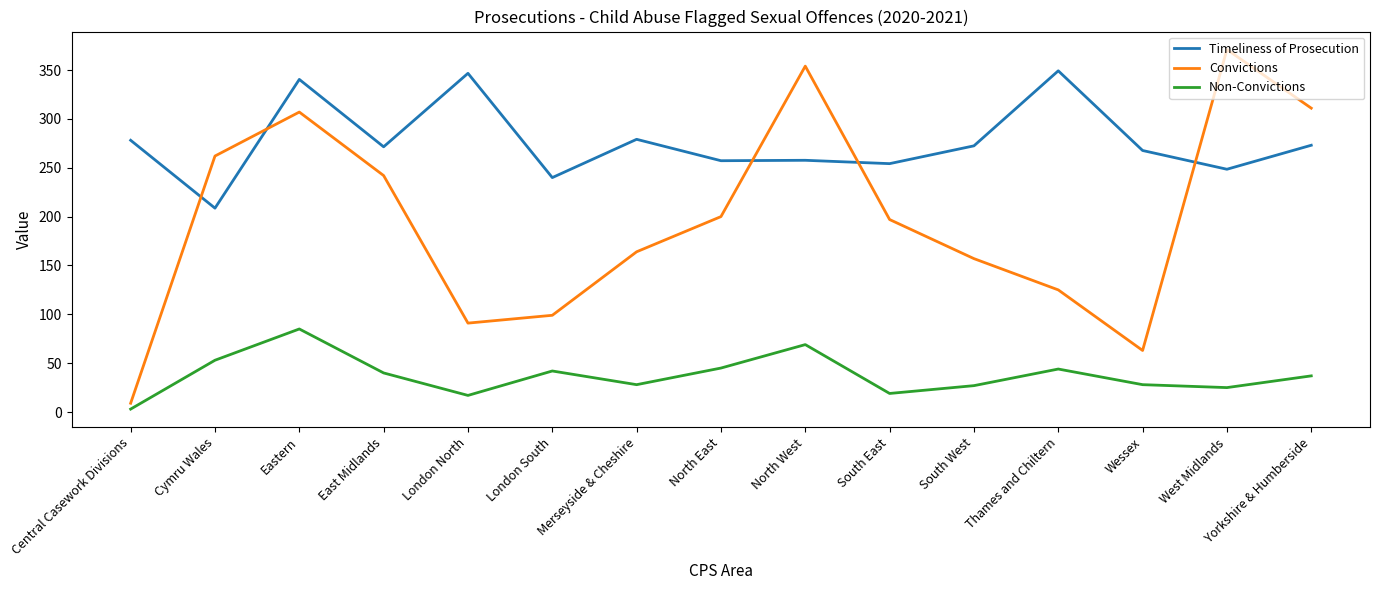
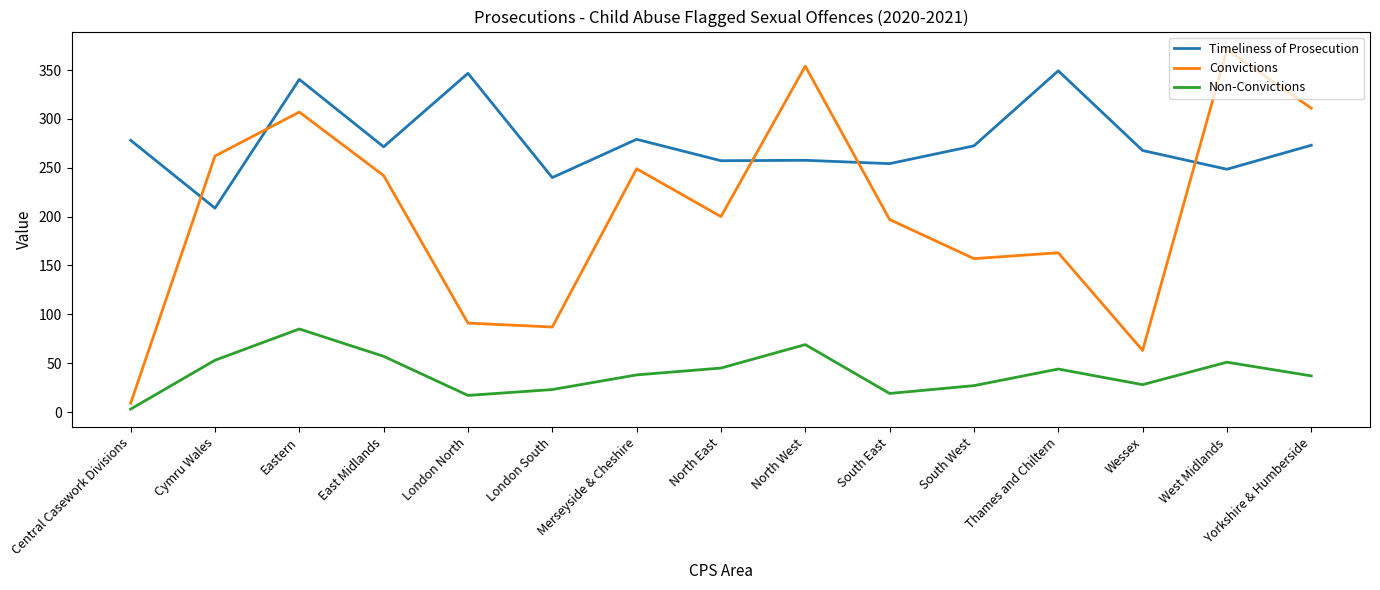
Non-Convictions, East Midlands: 40 -> 60
Convictions, London South: 100 -> 90
Non-Convictions, London South: 40 -> 20
Convictions, Merseyside & Cheshire: 160 -> 250
Non-Convictions, Merseyside & Cheshire: 30 -> 40
Convictions, Thames and Chiltern: 130 -> 160
Non-Convictions, West Midlands: 30 -> 50
